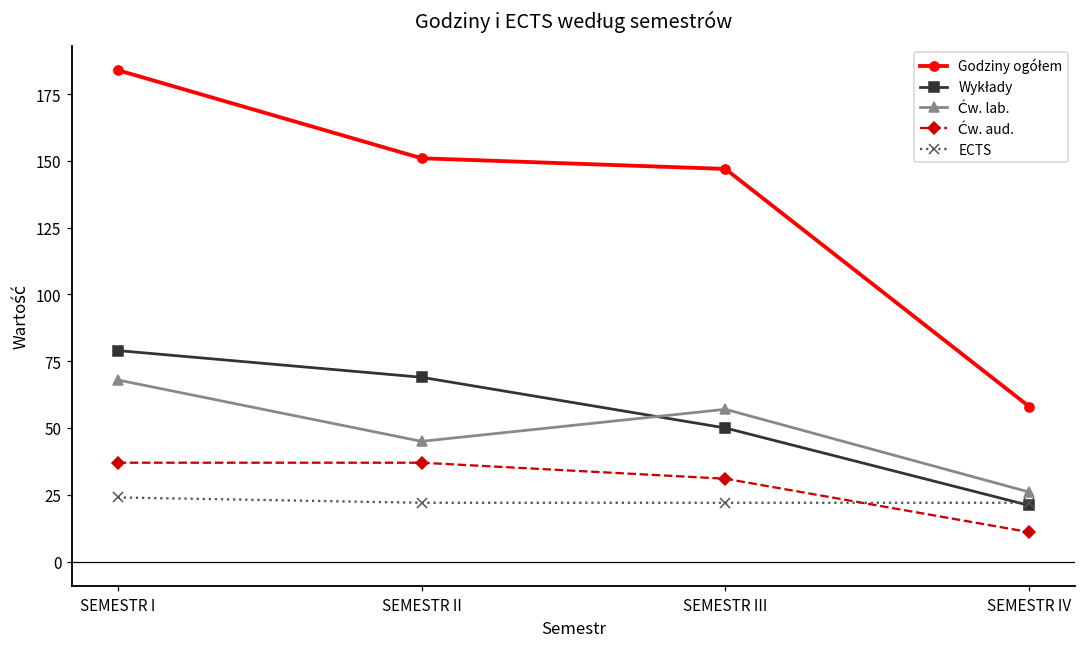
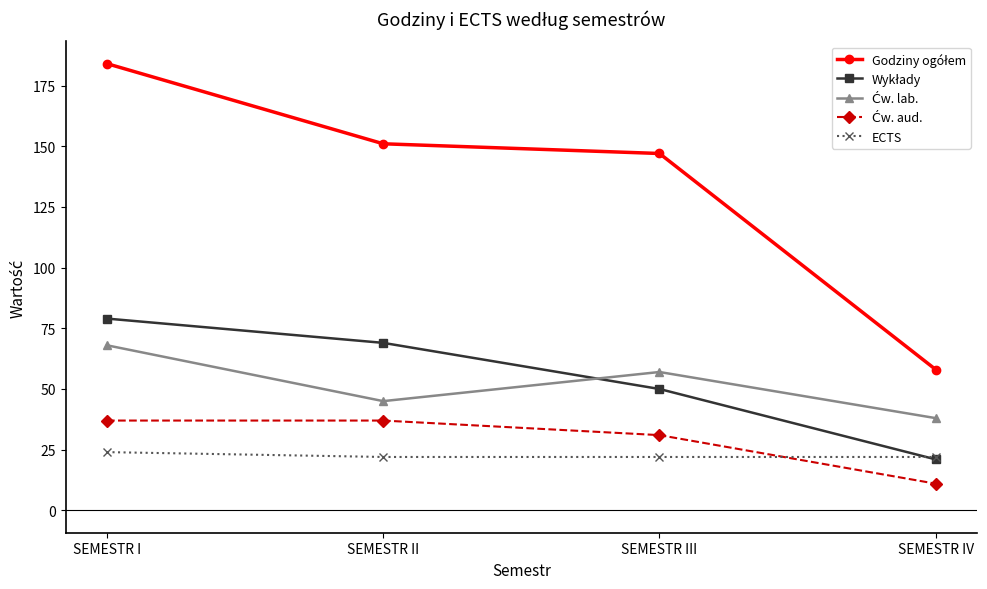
Ćw. lab., SEMESTR IV: 26 -> 38
